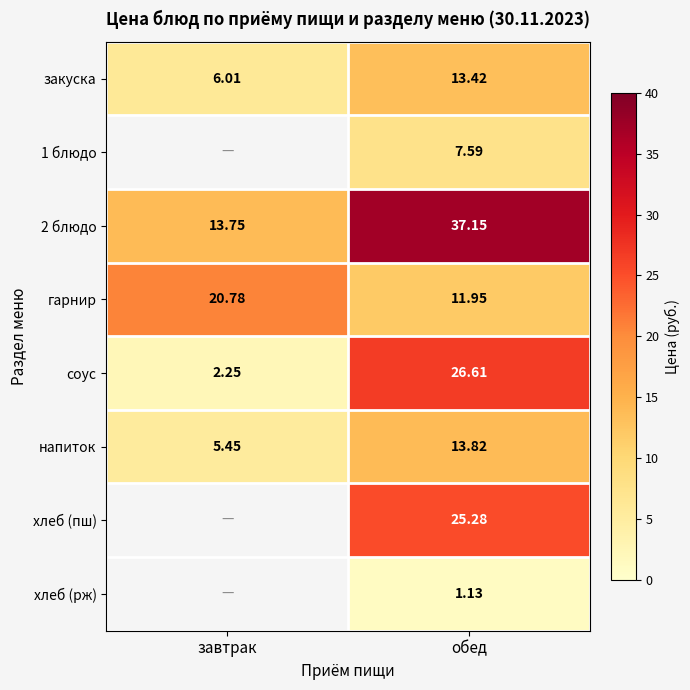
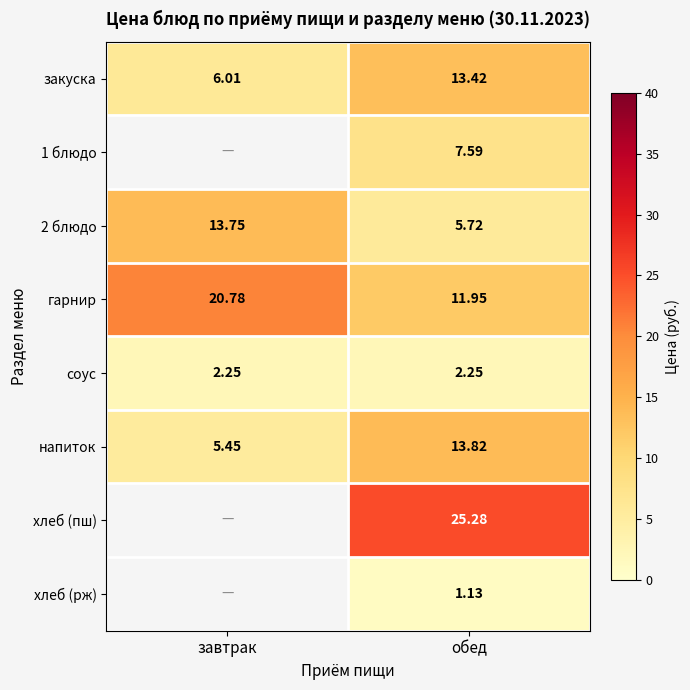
2 блюдо, обед: 37.15 -> 5.72
соус, обед: 26.61 -> 2.25
